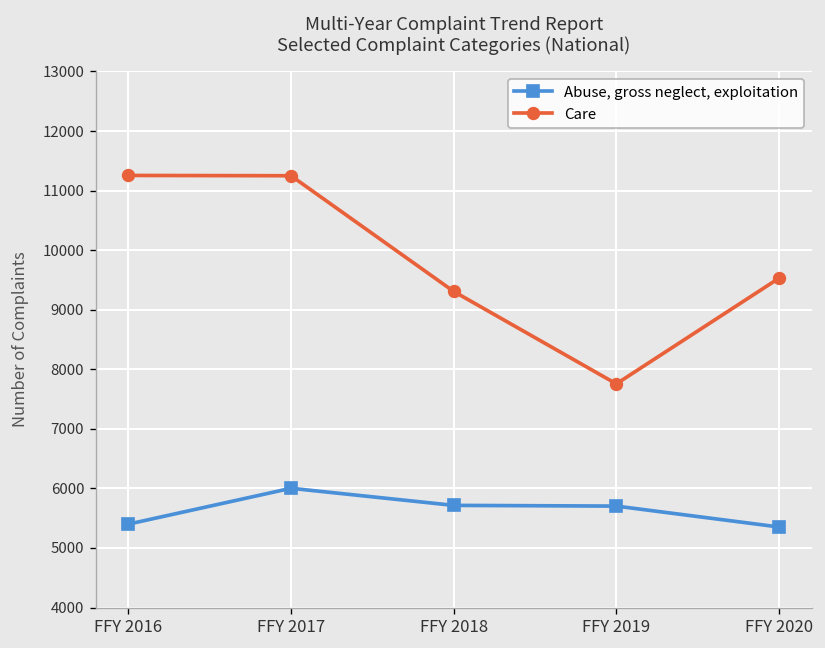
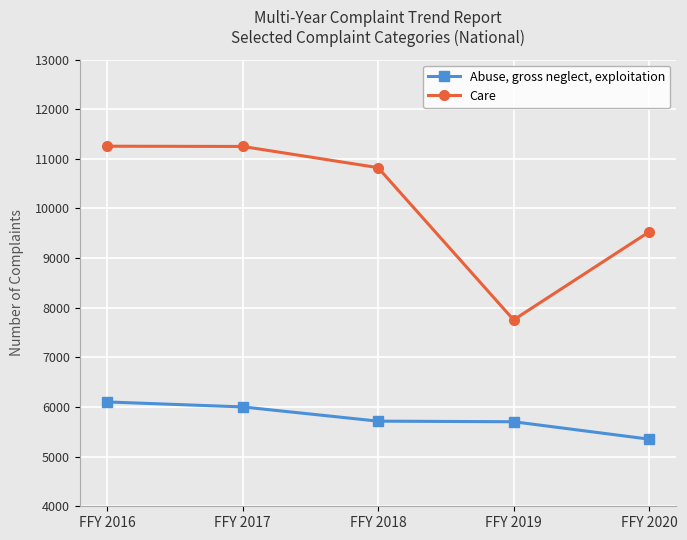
Abuse, gross neglect, exploitation, FFY 2016: 5400 -> 6100
Care, FFY 2018: 9300 -> 10800
